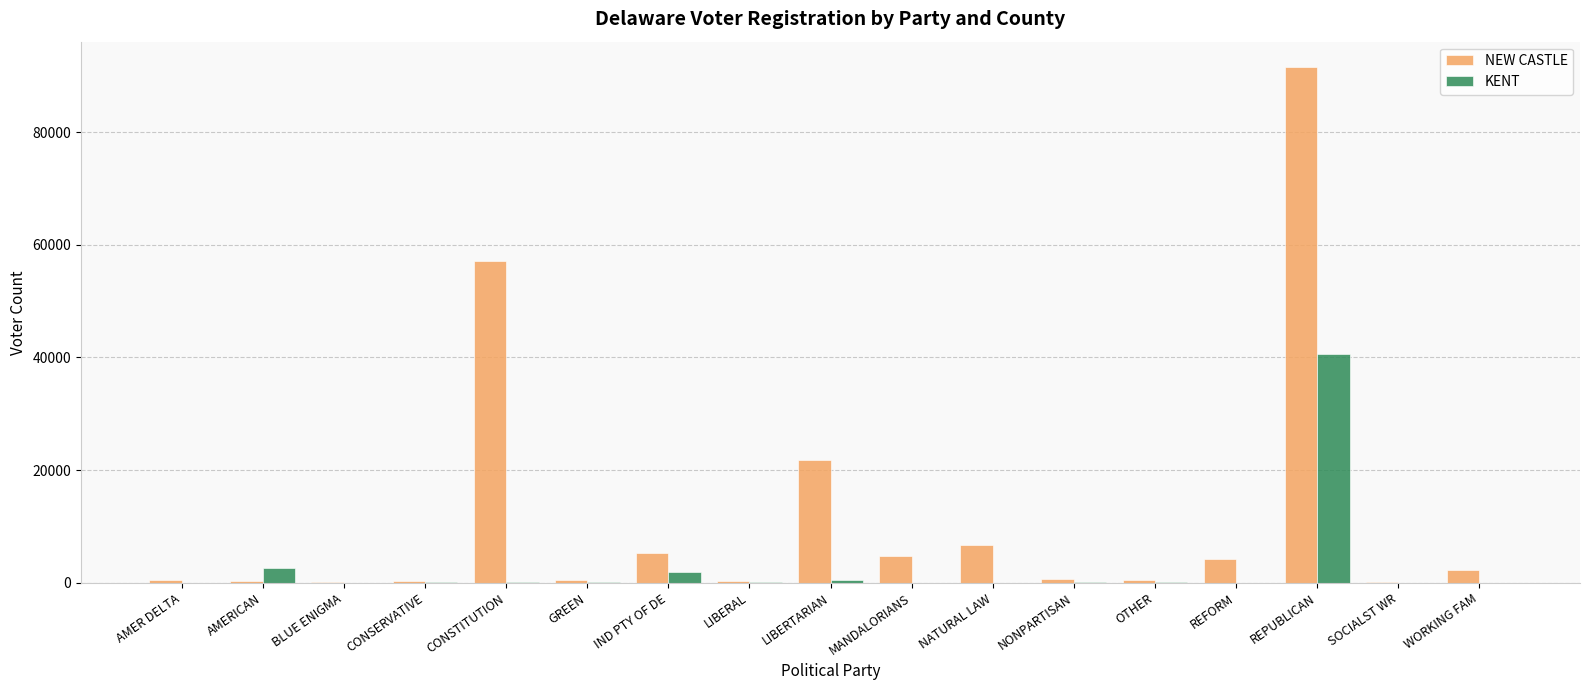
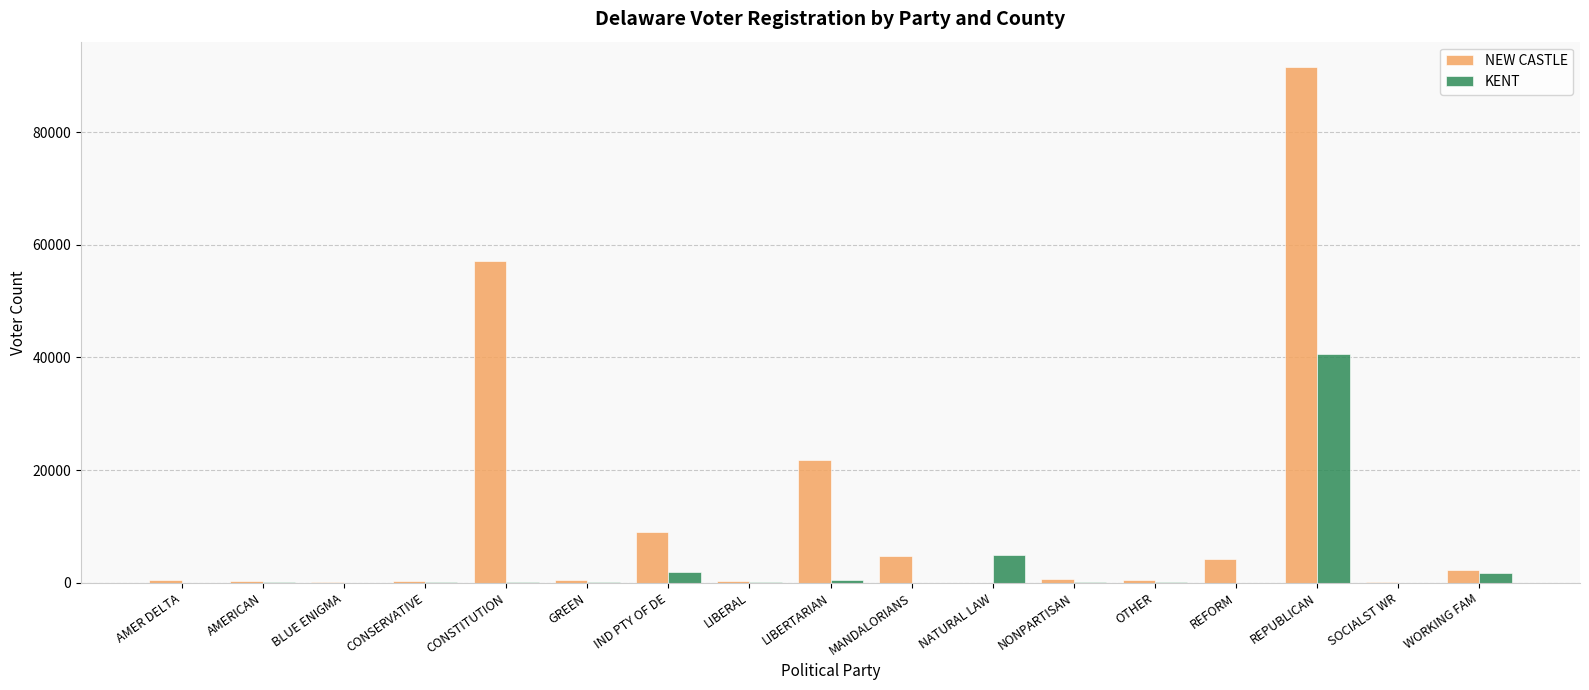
KENT, AMERICAN: 3000 -> 0
NEW CASTLE, IND PTY OF DE: 5000 -> 9000
NEW CASTLE, NATURAL LAW: 7000 -> 0
KENT, NATURAL LAW: 0 -> 5000
KENT, WORKING FAM: 0 -> 2000
